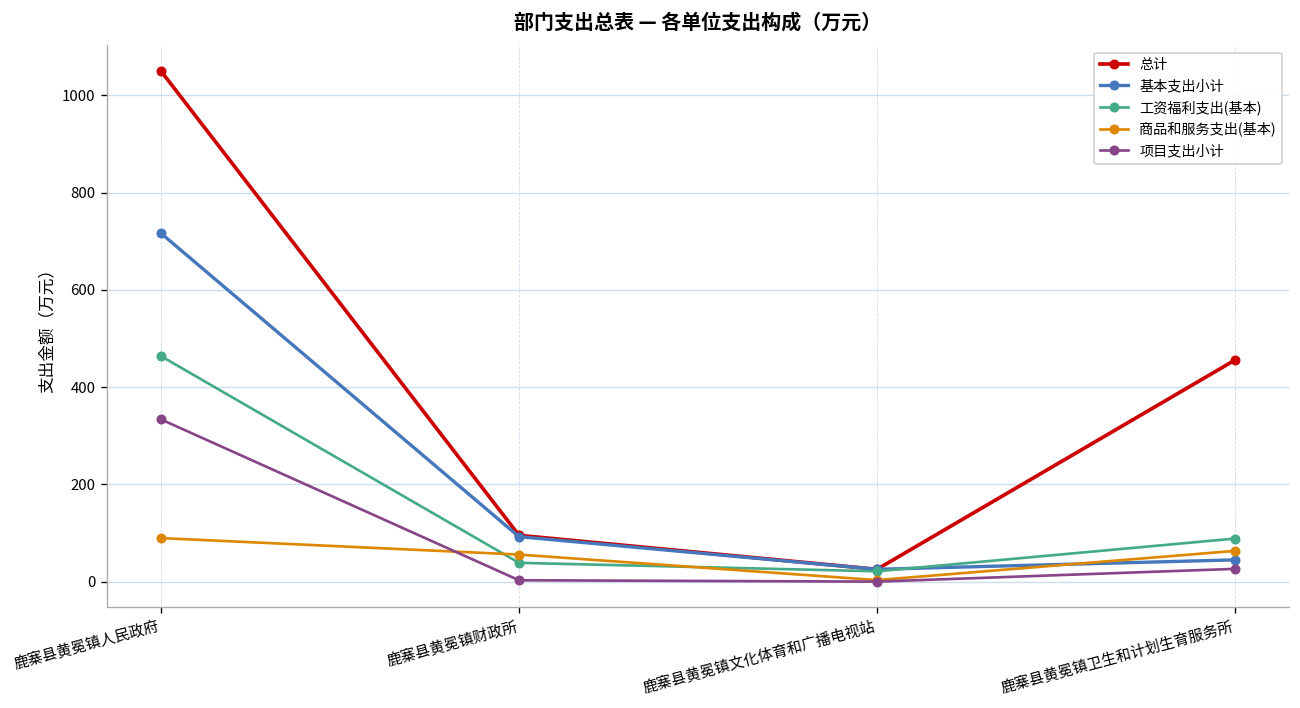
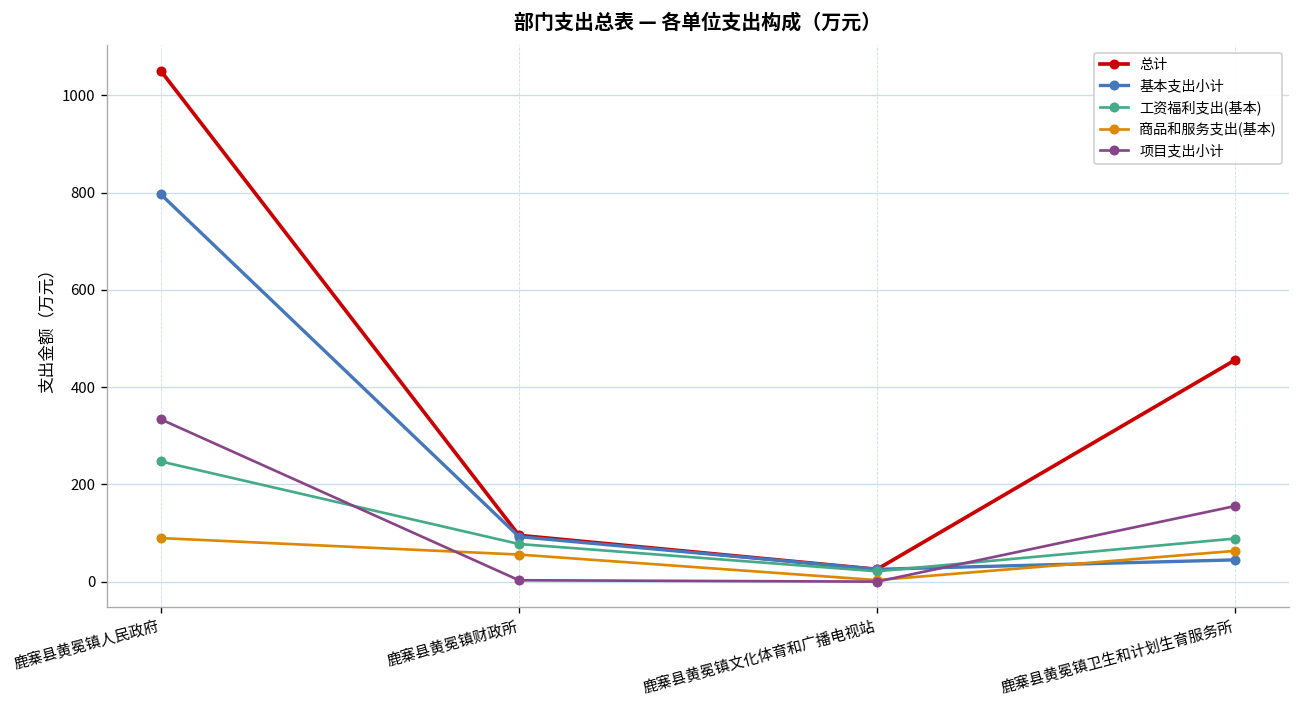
基本支出小计, 鹿寨县黄冕镇人民政府: 720 -> 800
工资福利支出(基本), 鹿寨县黄冕镇人民政府: 460 -> 250
工资福利支出(基本), 鹿寨县黄冕镇财政所: 40 -> 80
项目支出小计, 鹿寨县黄冕镇卫生和计划生育服务所: 30 -> 160
